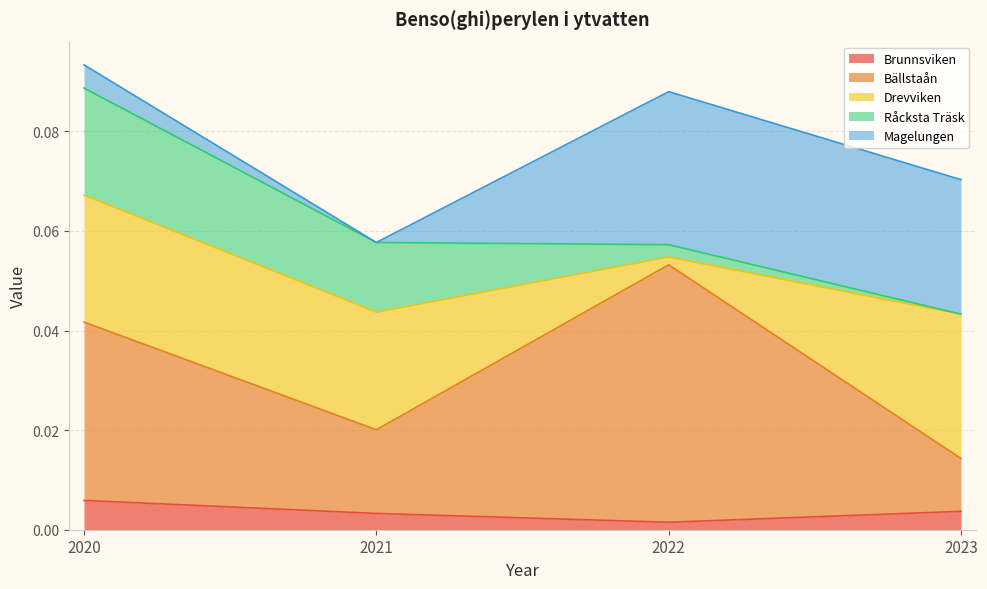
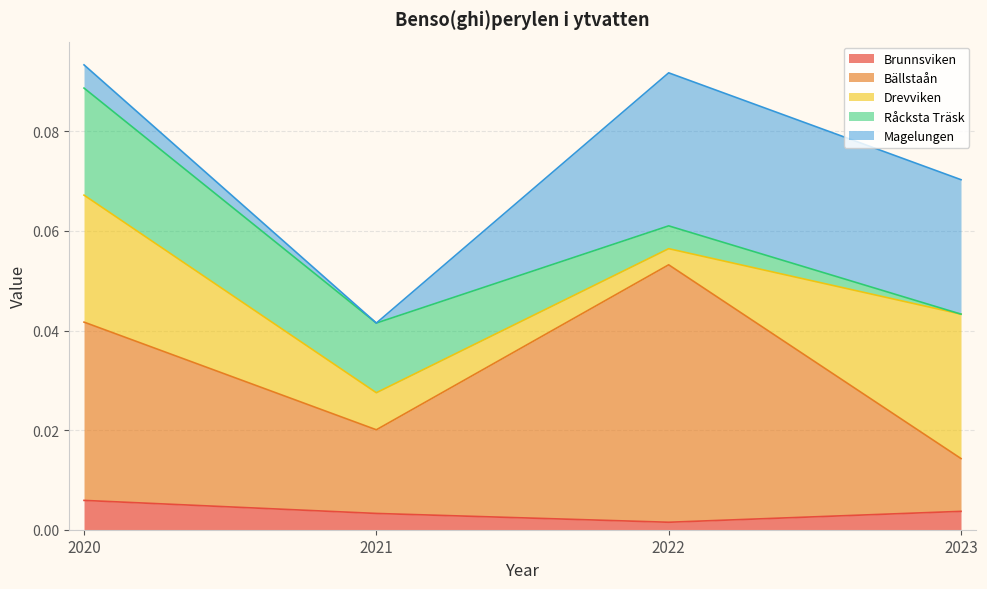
Drevviken, 2021: 0.024 -> 0.007
Drevviken, 2022: 0.002 -> 0.003
Råcksta Träsk, 2022: 0.002 -> 0.005
